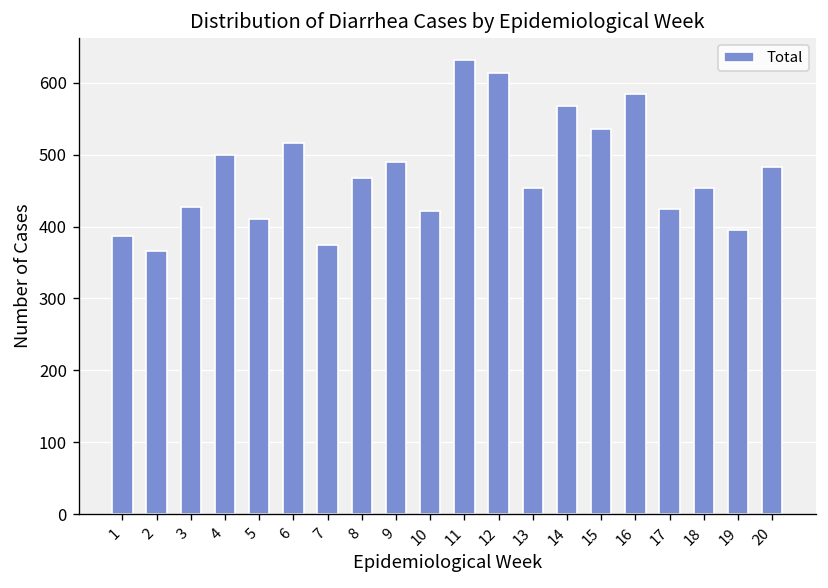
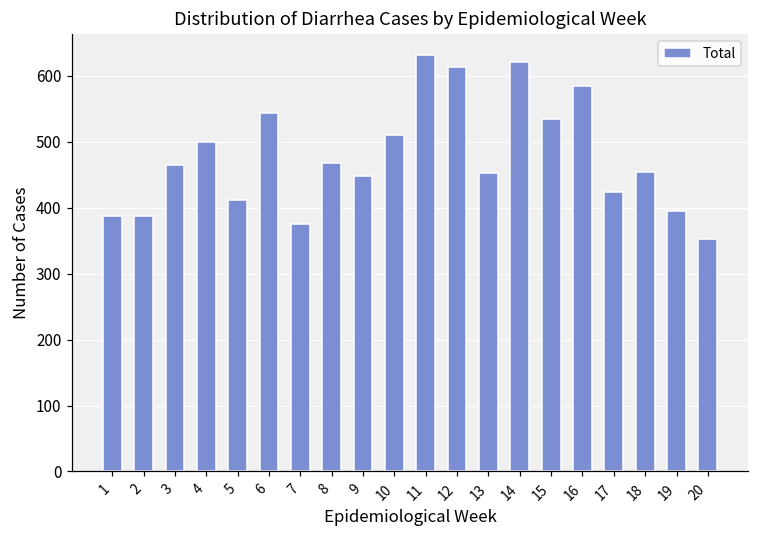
2: 370 -> 390
3: 430 -> 460
6: 520 -> 540
9: 490 -> 450
10: 420 -> 510
14: 570 -> 620
20: 480 -> 350
